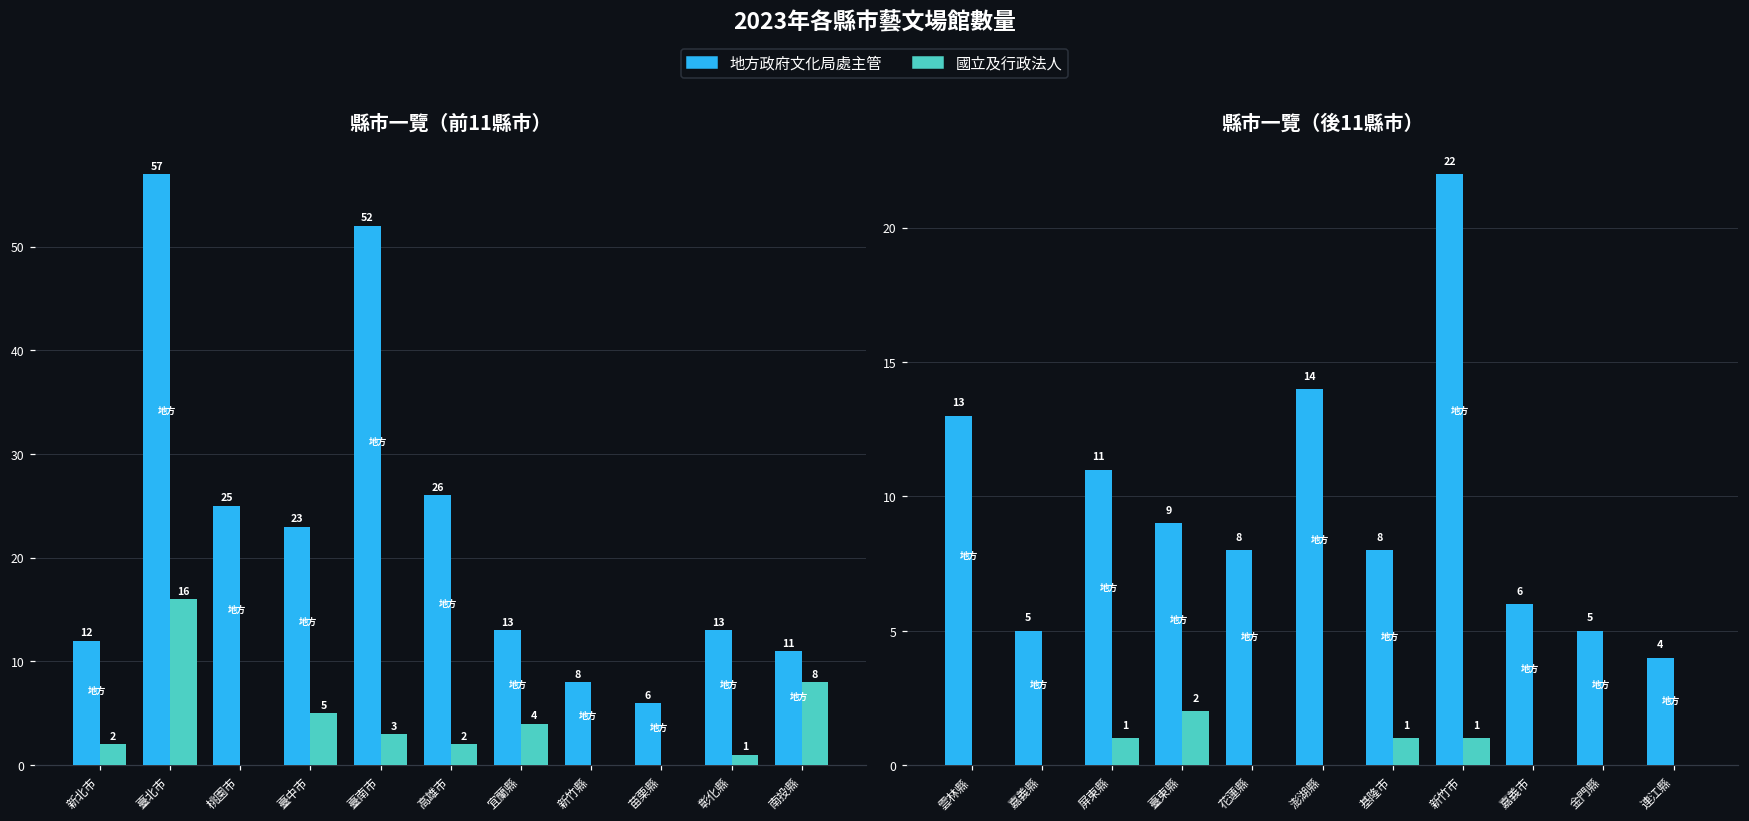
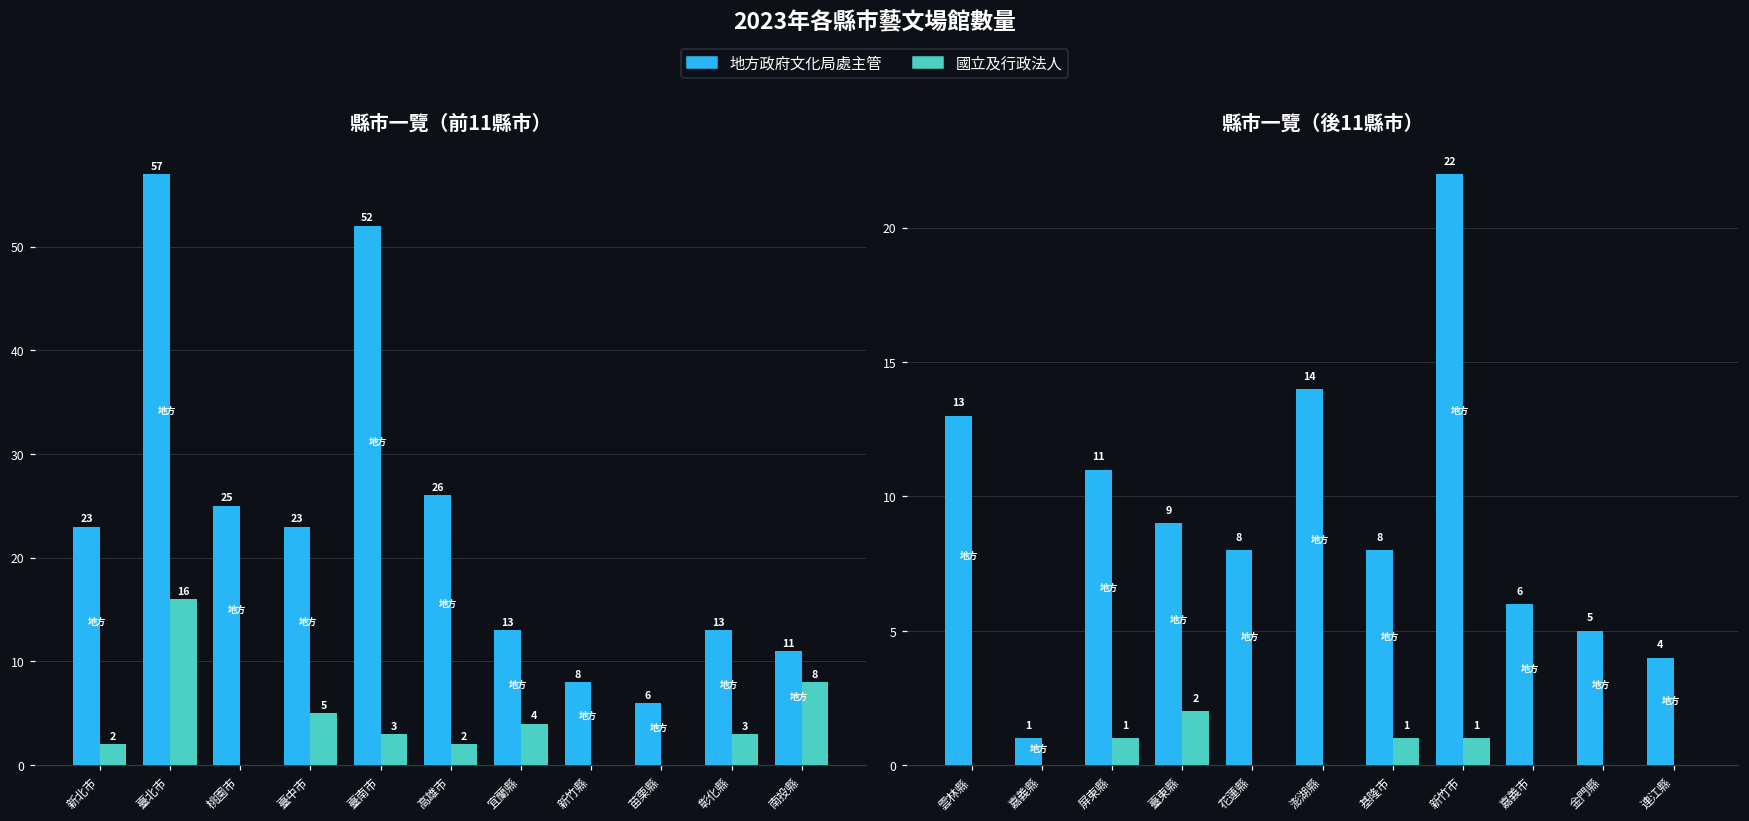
縣市一覽（前11縣市）, 地方政府文化局處主管, 新北市: 12 -> 23
縣市一覽（前11縣市）, 國立及行政法人, 彰化縣: 1 -> 3
縣市一覽（後11縣市）, 地方政府文化局處主管, 嘉義縣: 5 -> 1
